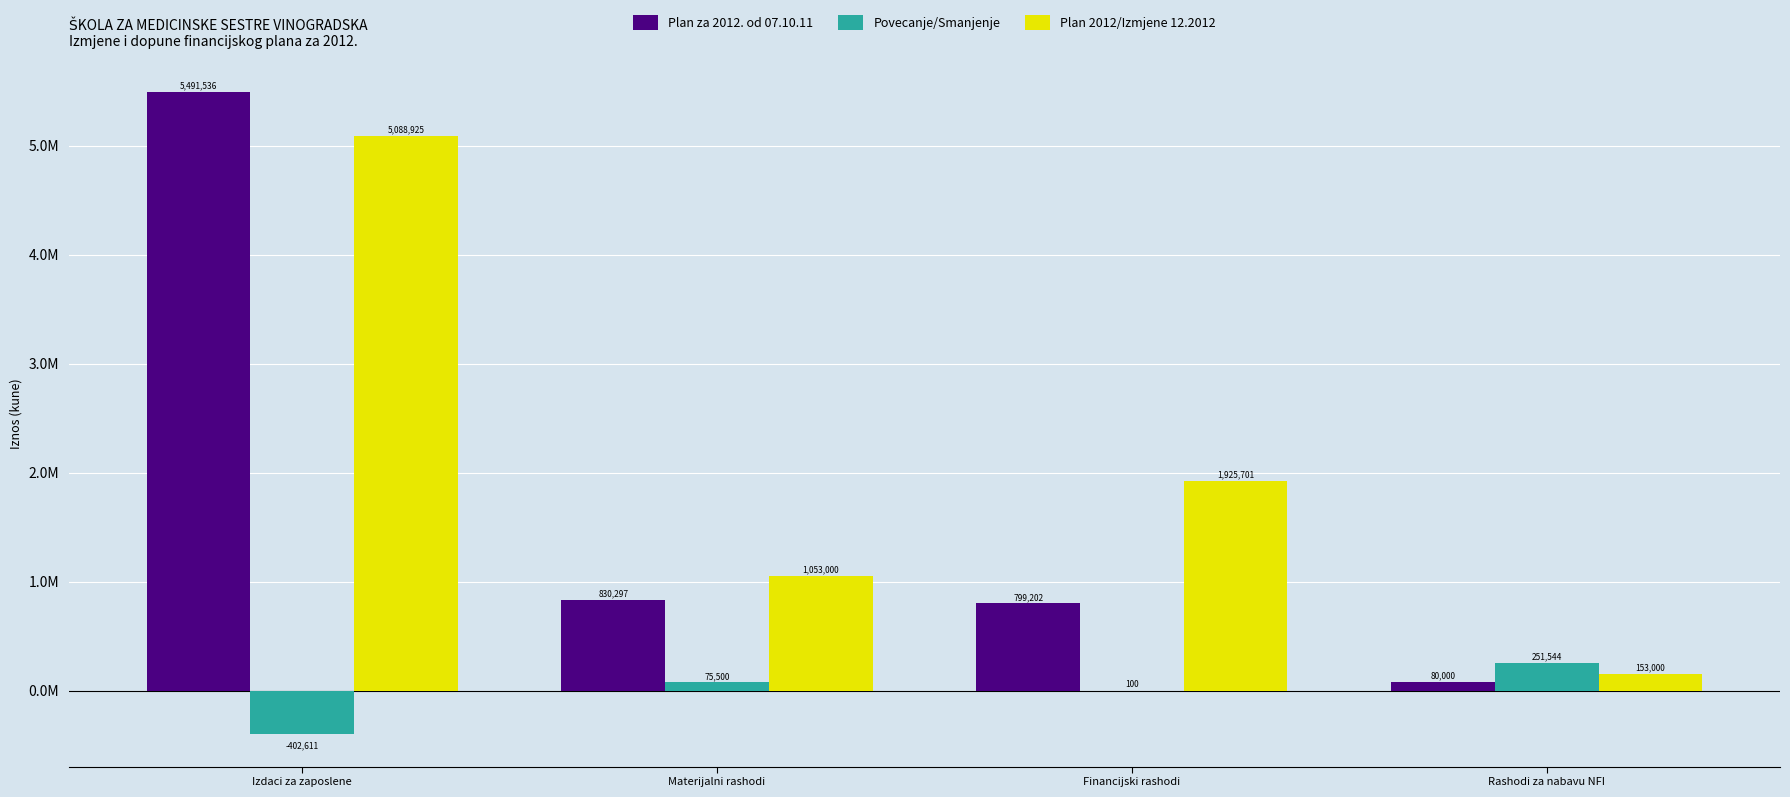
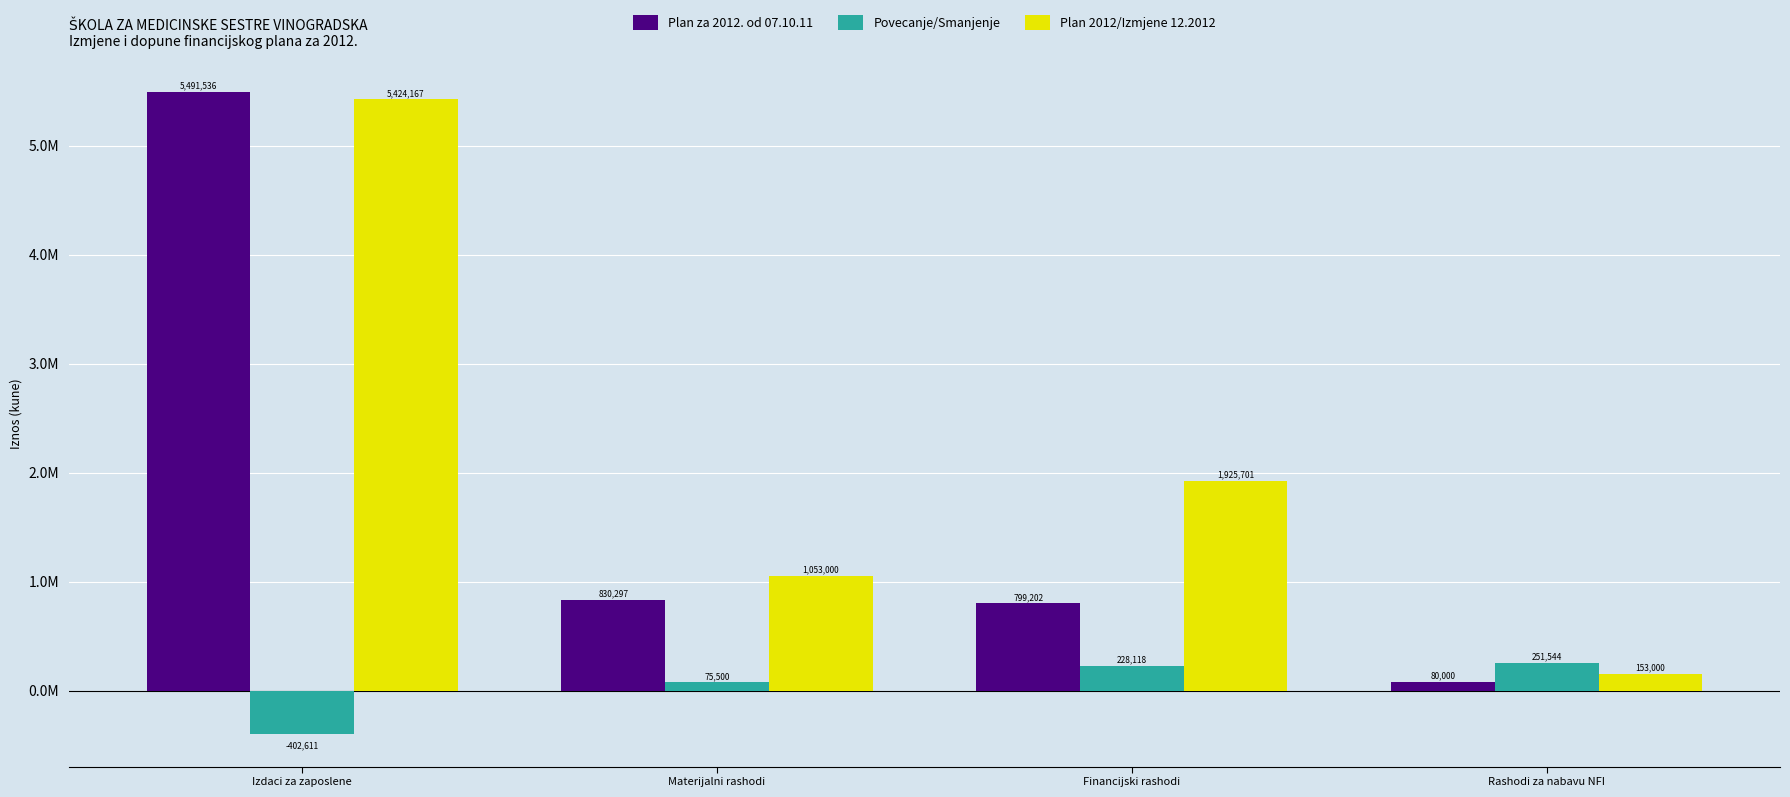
Plan 2012/Izmjene 12.2012, Izdaci za zaposlene: 5,088,925 -> 5,424,167
Povecanje/Smanjenje, Financijski rashodi: 100 -> 228,118
